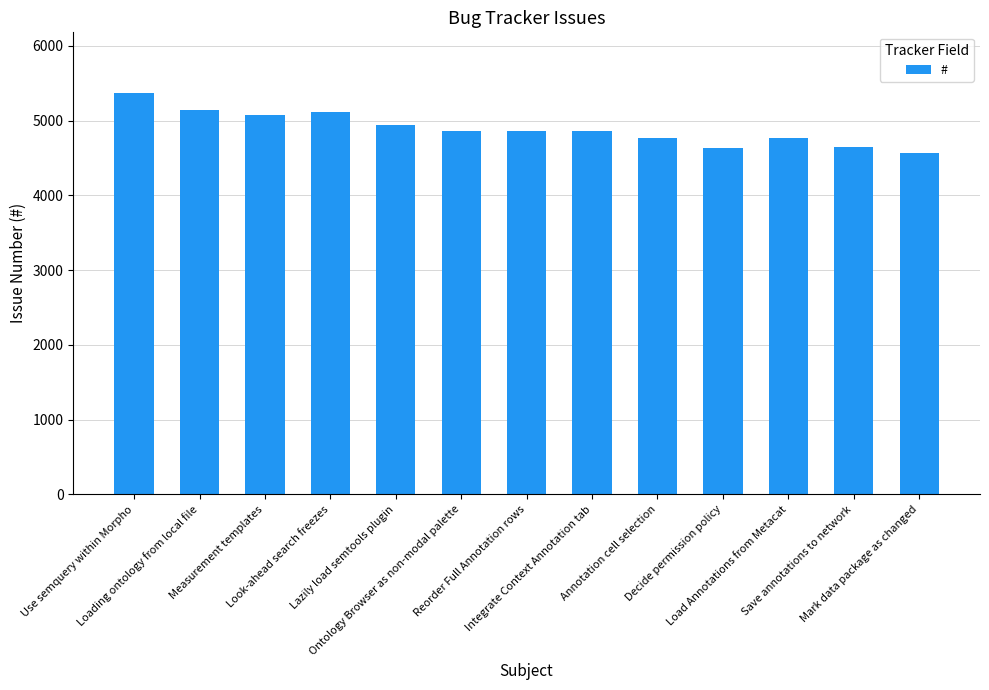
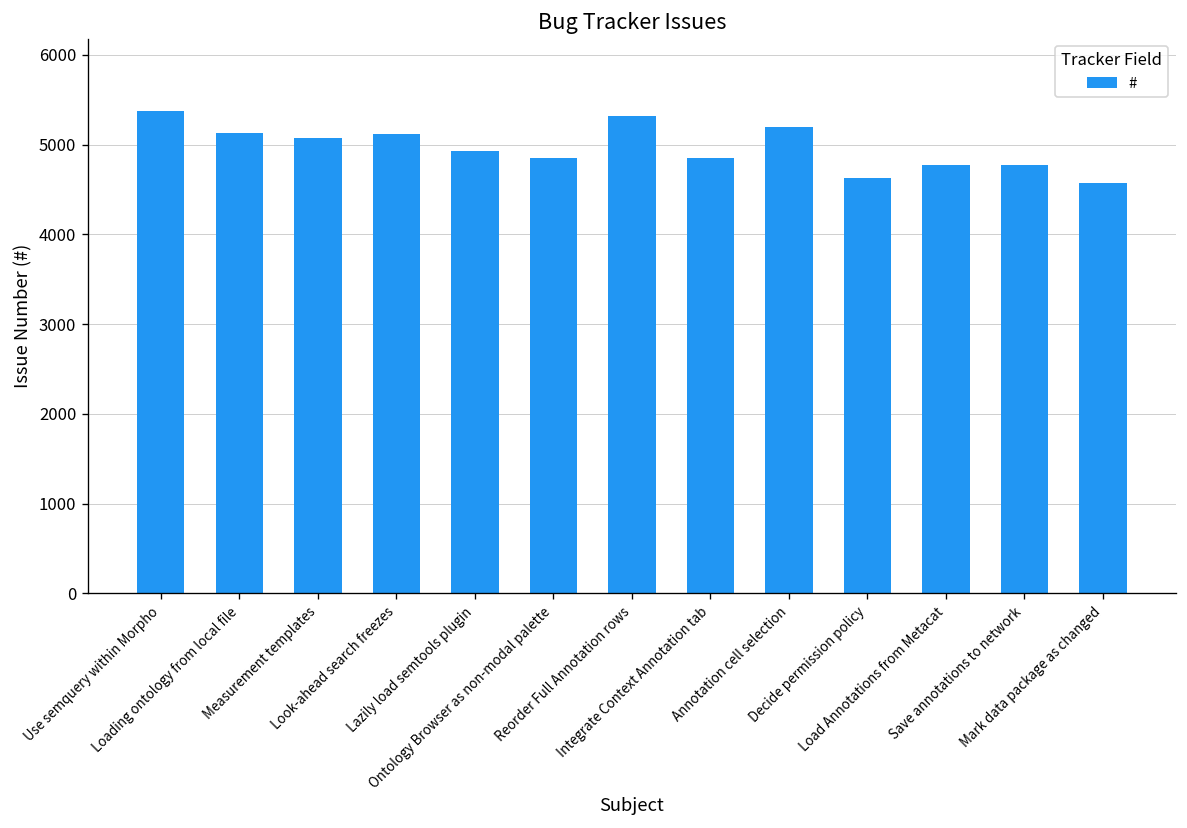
Reorder Full Annotation rows: 4900 -> 5300
Annotation cell selection: 4800 -> 5200
Save annotations to network: 4600 -> 4800
